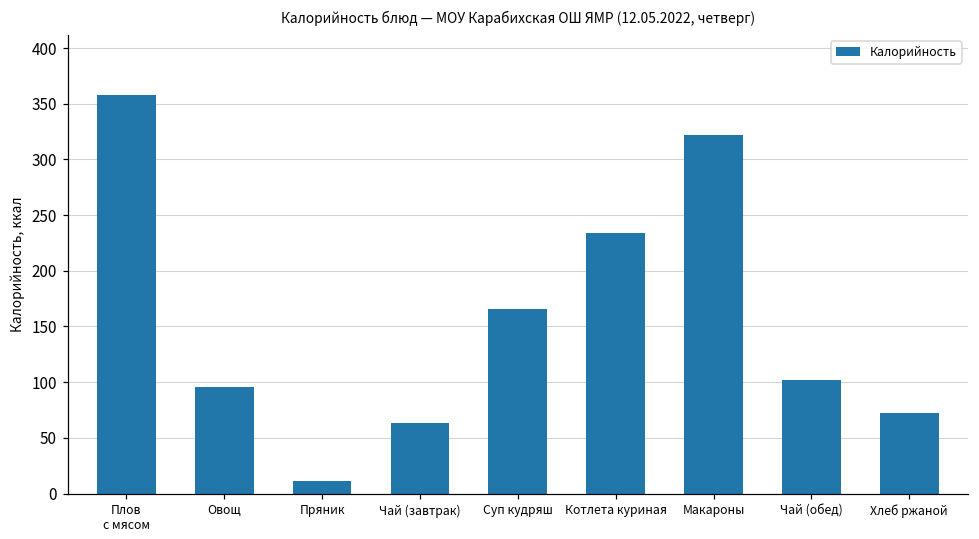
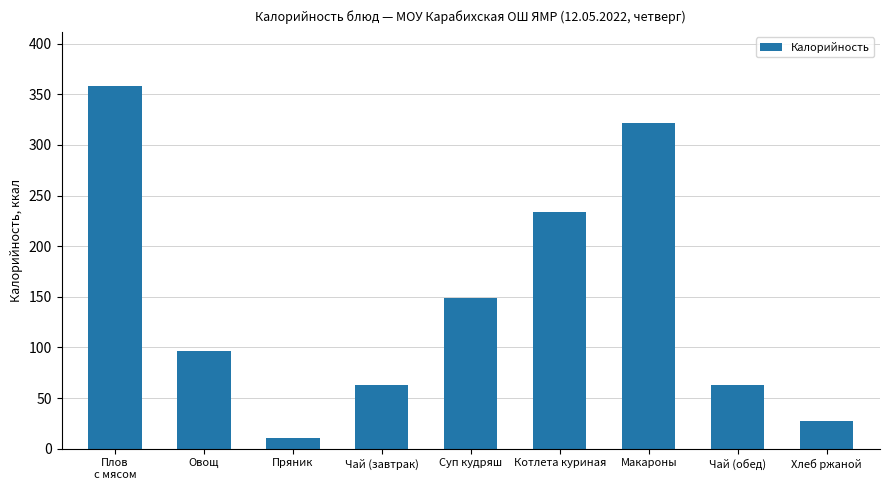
Суп кудряш: 166 -> 149
Чай (обед): 102 -> 63
Хлеб ржаной: 72 -> 27
